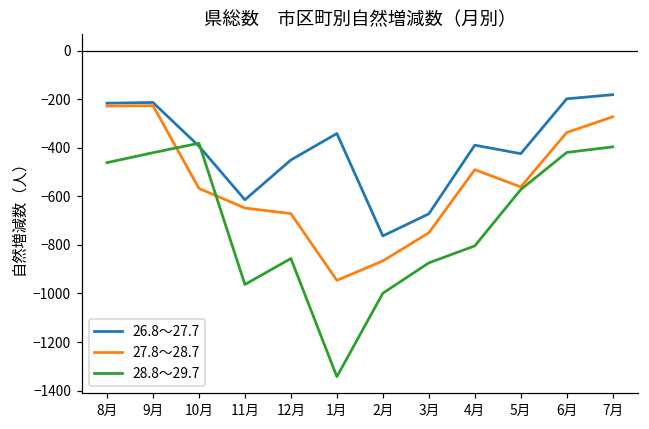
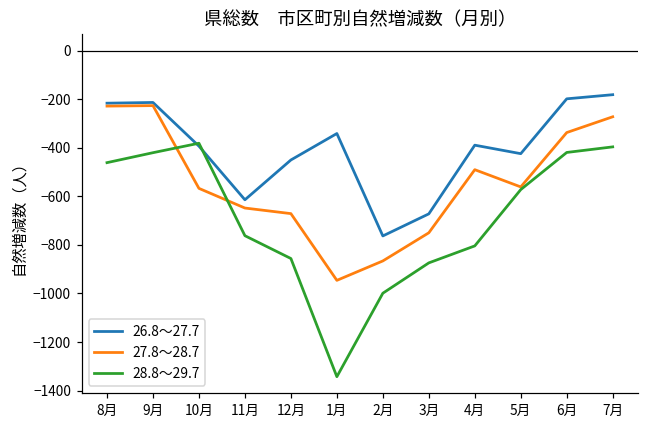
28.8～29.7, 11月: -960 -> -760
